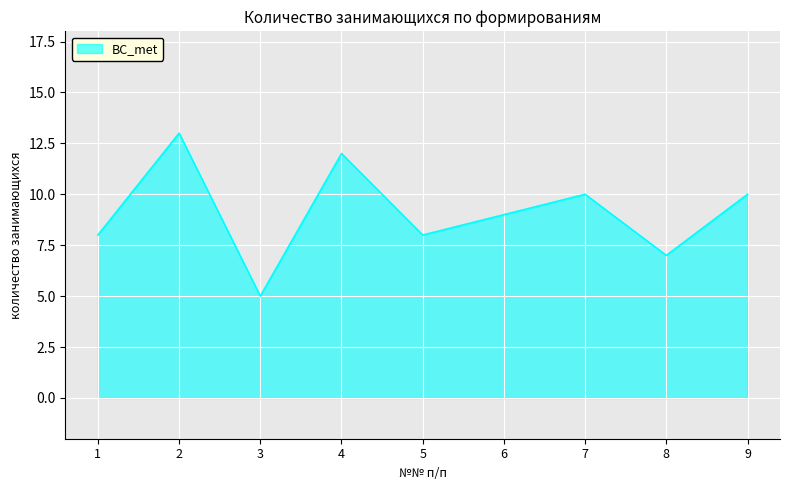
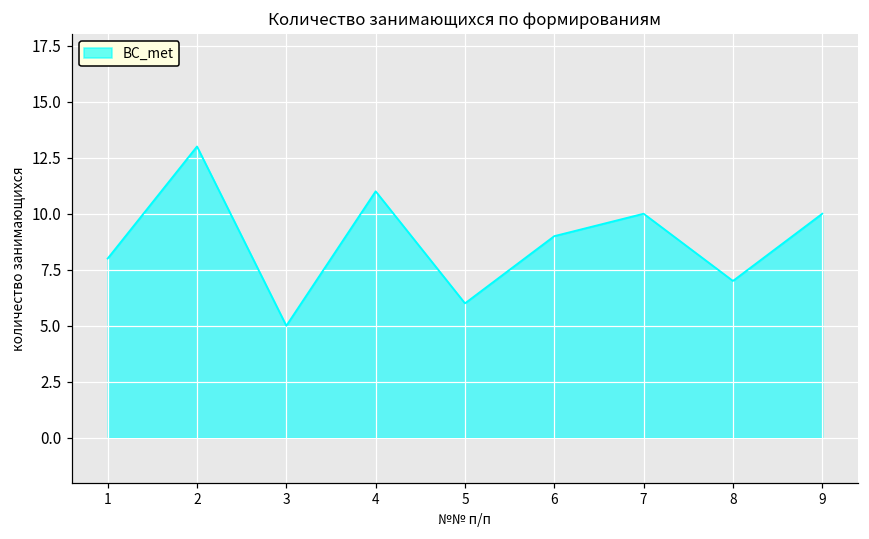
4: 12 -> 11
5: 8 -> 6
